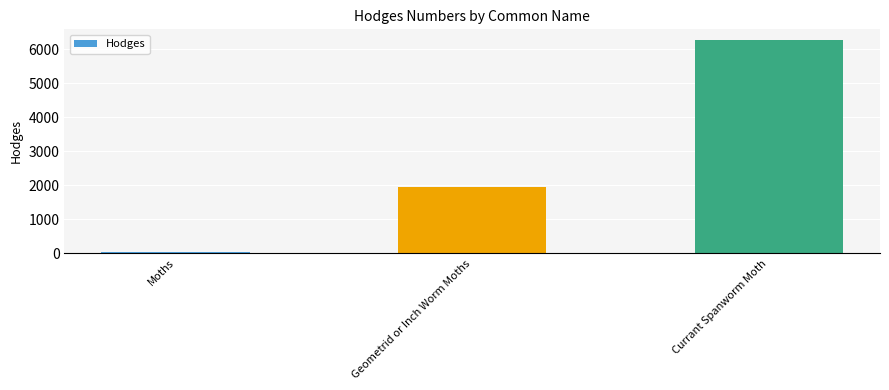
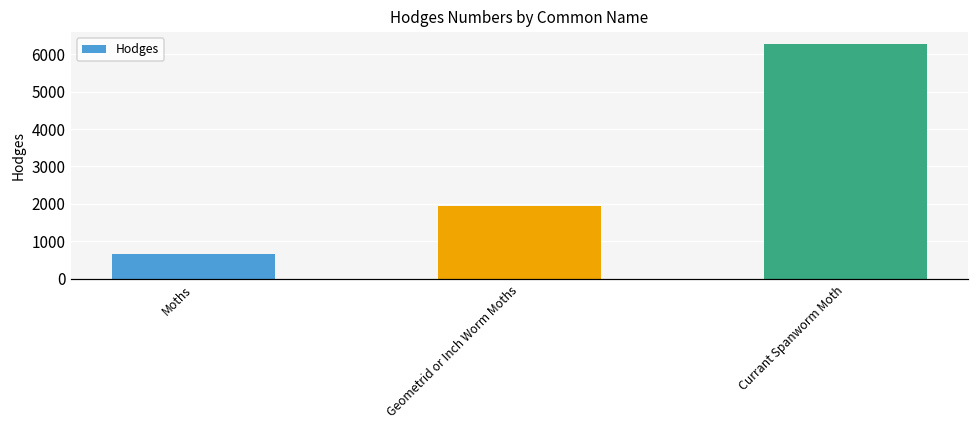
Moths: 0 -> 700
